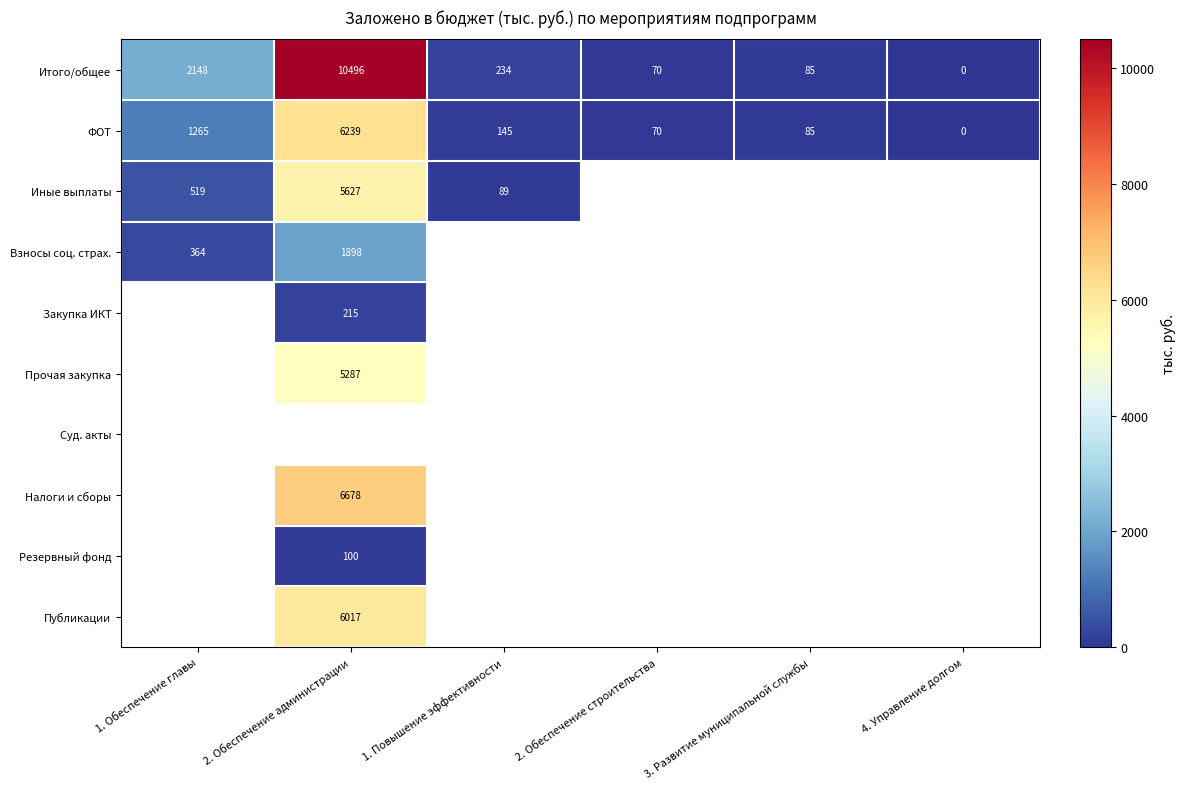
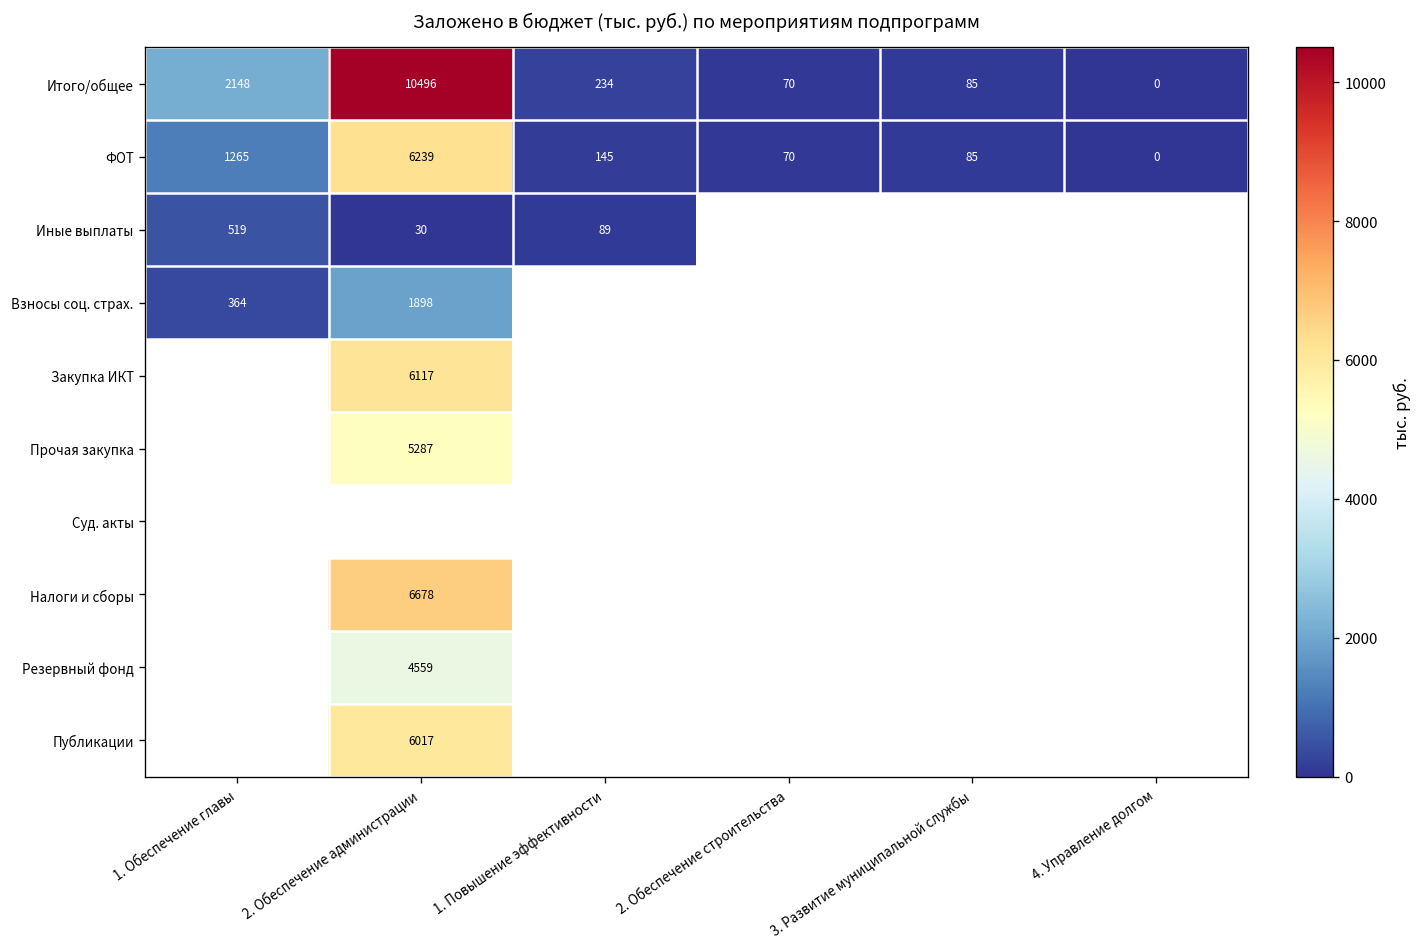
Иные выплаты, 2. Обеспечение администрации: 5627 -> 30
Закупка ИКТ, 2. Обеспечение администрации: 215 -> 6117
Резервный фонд, 2. Обеспечение администрации: 100 -> 4559
